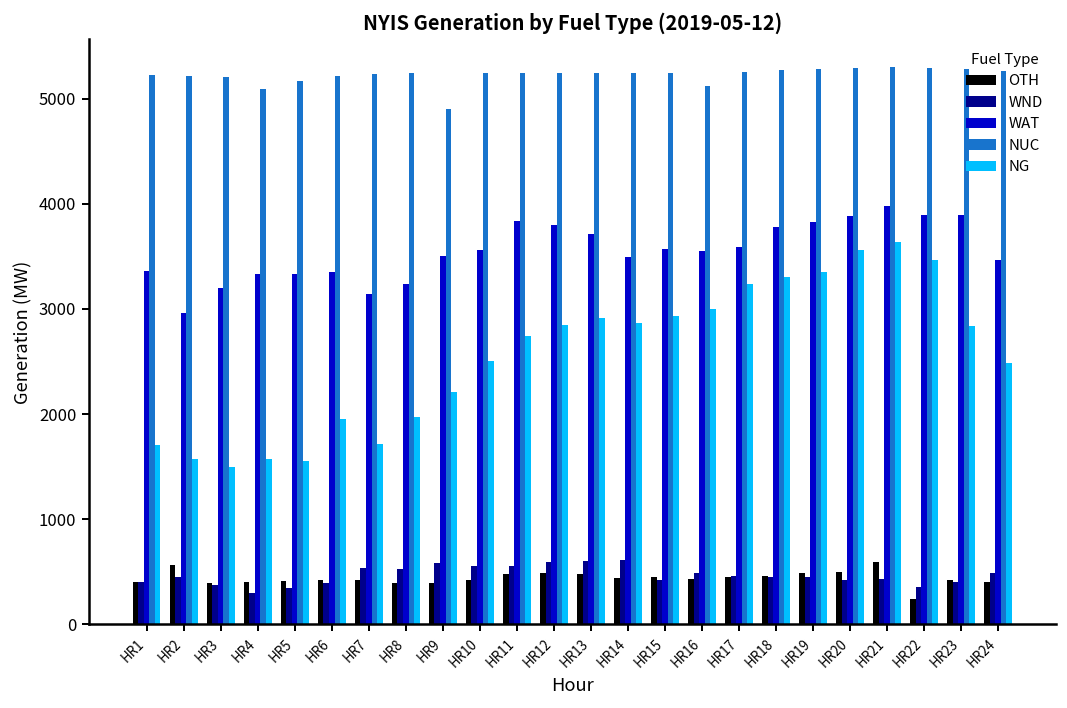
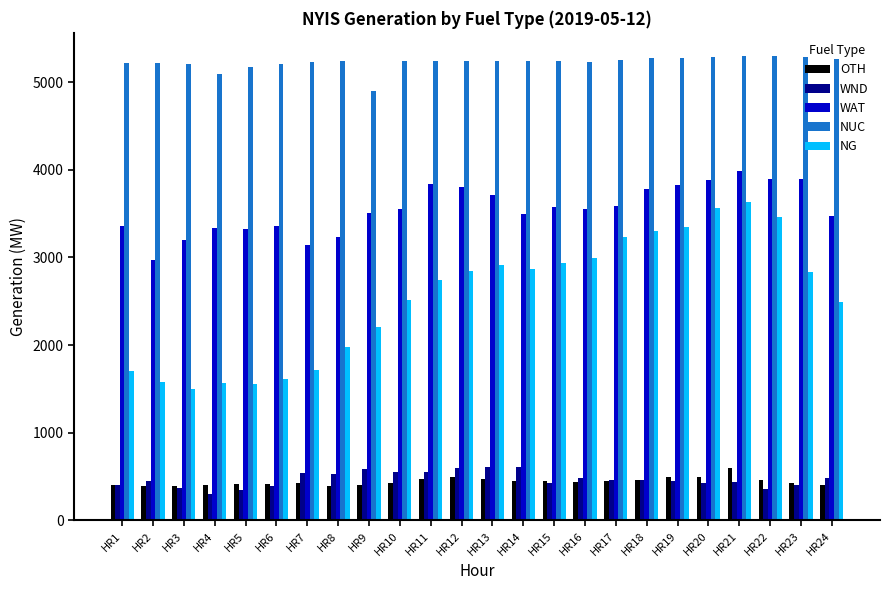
OTH, HR2: 600 -> 400
NG, HR6: 1900 -> 1600
NUC, HR16: 5100 -> 5200
OTH, HR22: 200 -> 500
